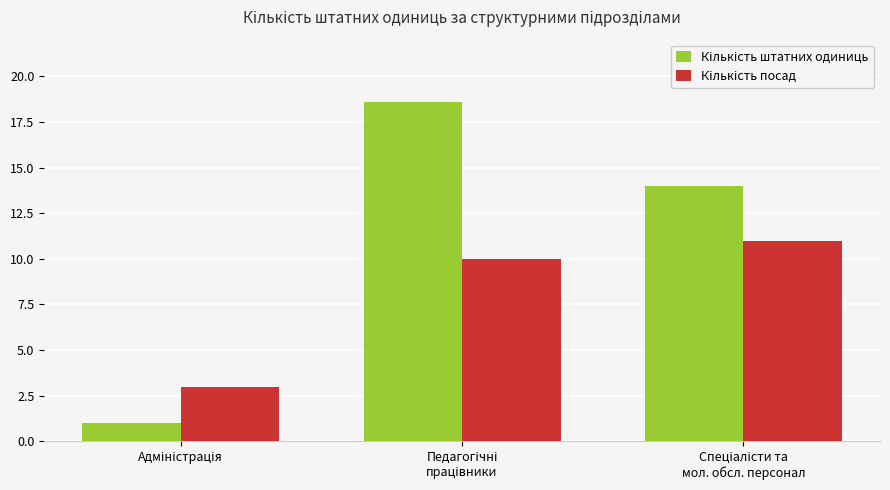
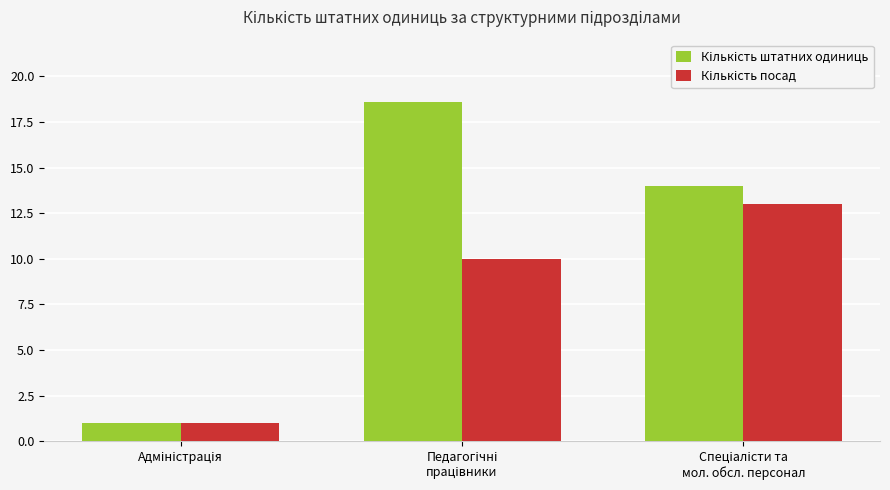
Кількість посад, Адміністрація: 3 -> 1
Кількість посад, Спеціалісти та мол. обсл. персонал: 11 -> 13
